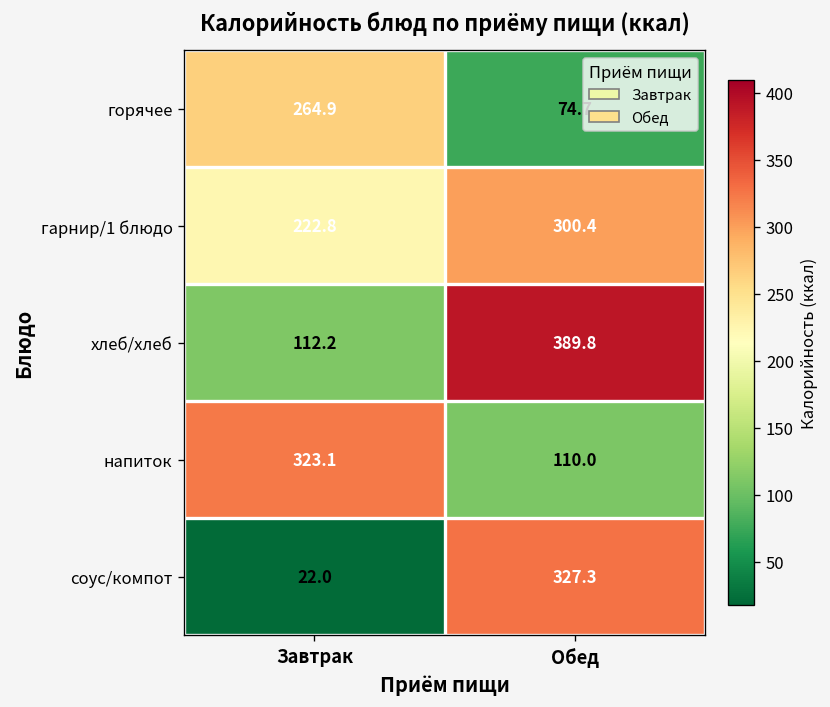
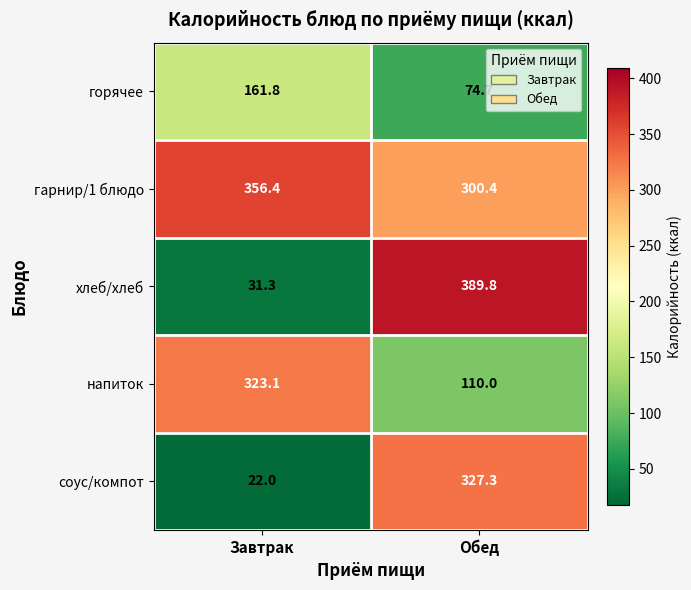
горячее, Завтрак: 264.9 -> 161.8
гарнир/1 блюдо, Завтрак: 222.8 -> 356.4
хлеб/хлеб, Завтрак: 112.2 -> 31.3
